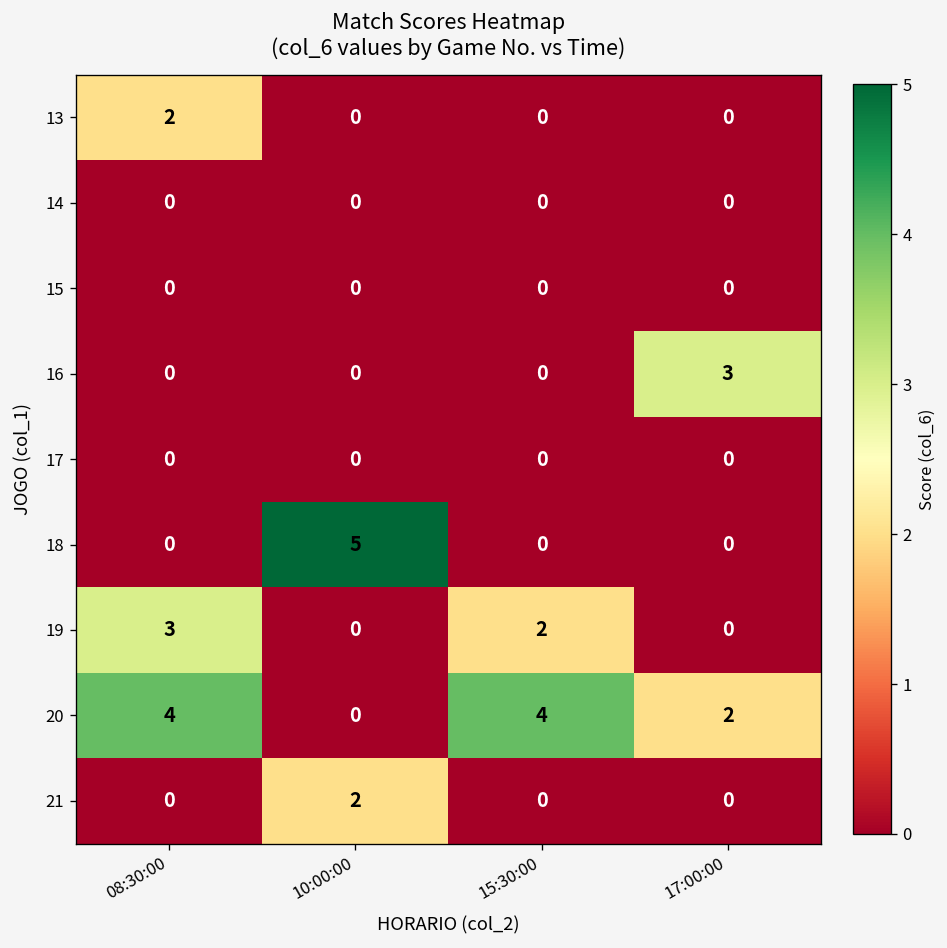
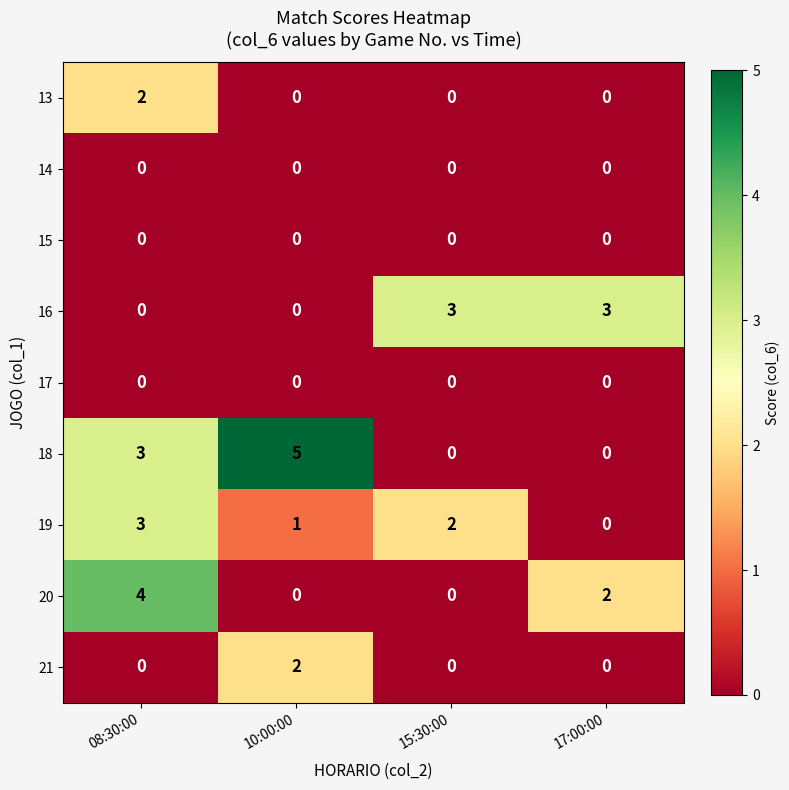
16, 15:30:00: 0 -> 3
18, 08:30:00: 0 -> 3
19, 10:00:00: 0 -> 1
20, 15:30:00: 4 -> 0
